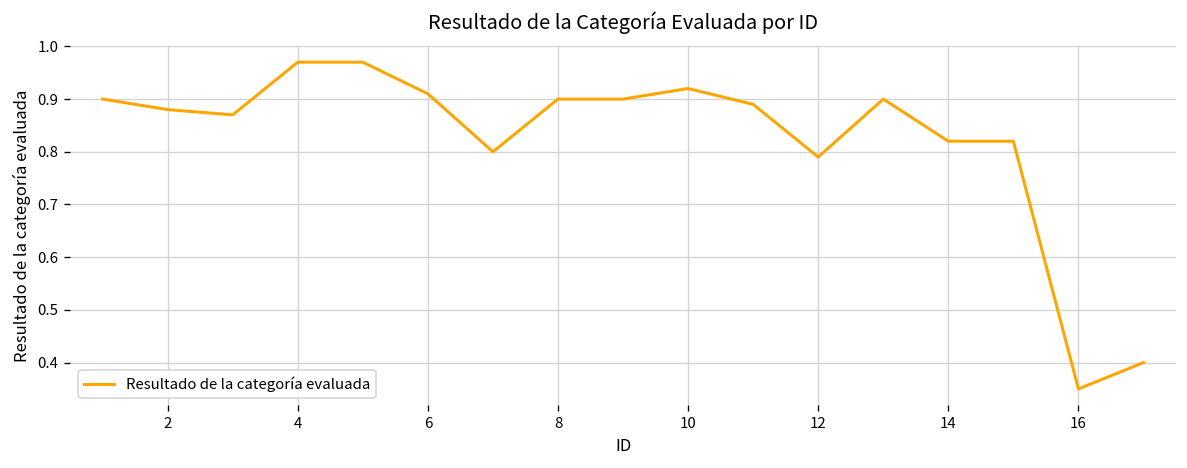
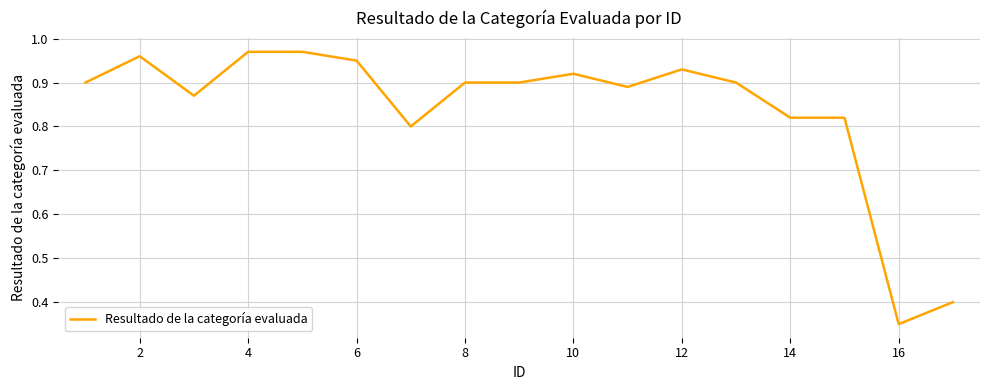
2: 0.88 -> 0.96
6: 0.91 -> 0.95
12: 0.79 -> 0.93
